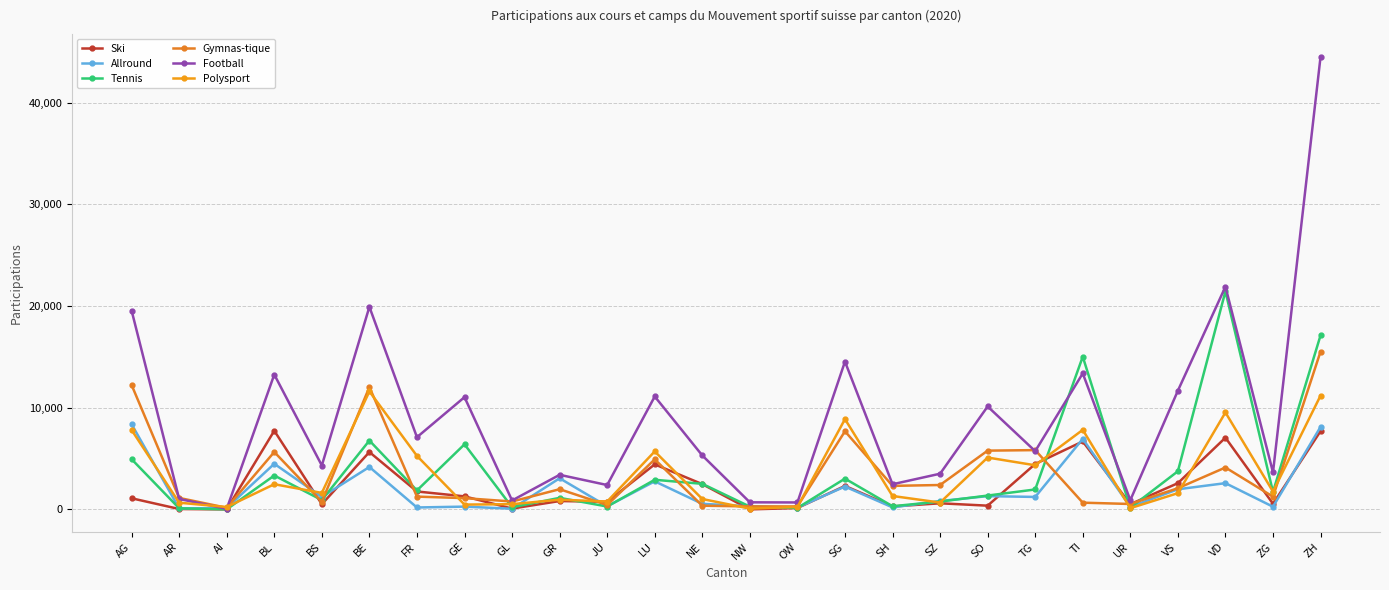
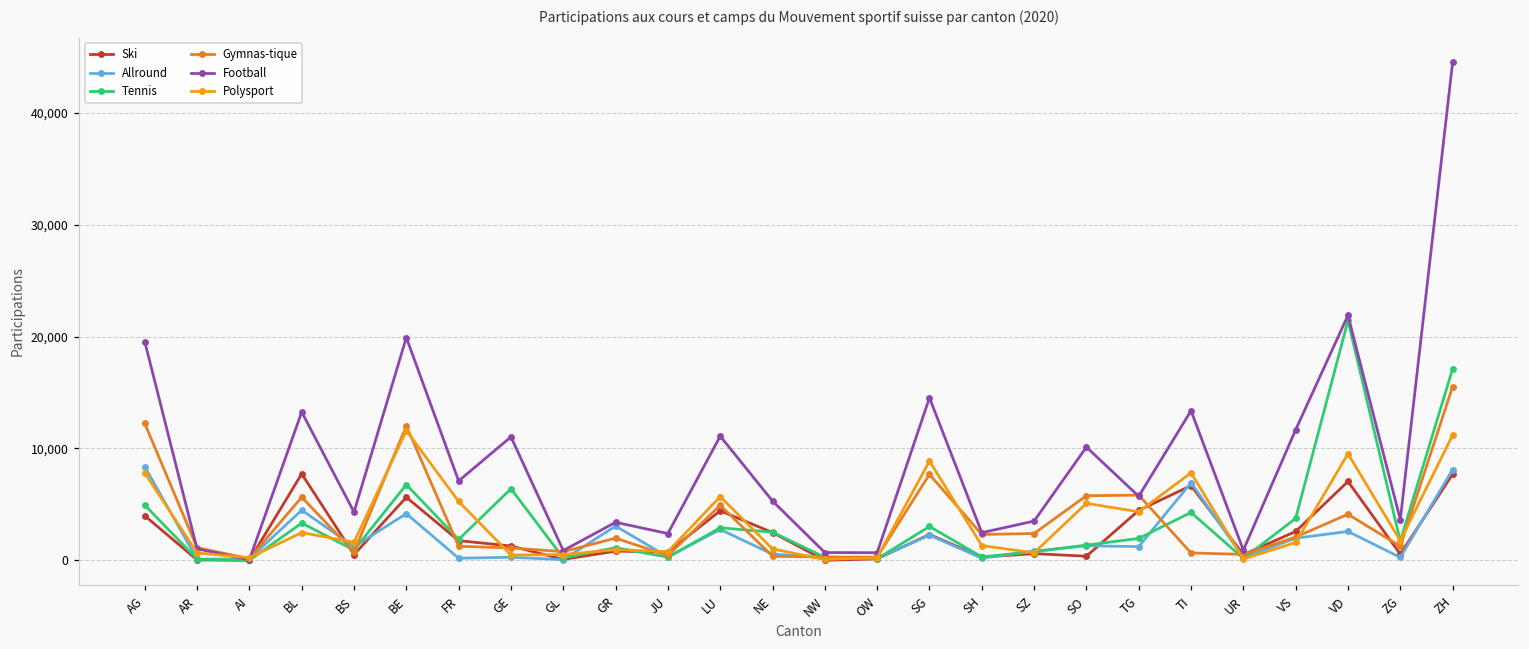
Ski, AG: 1,100 -> 4,000
Tennis, TI: 15,000 -> 4,300
